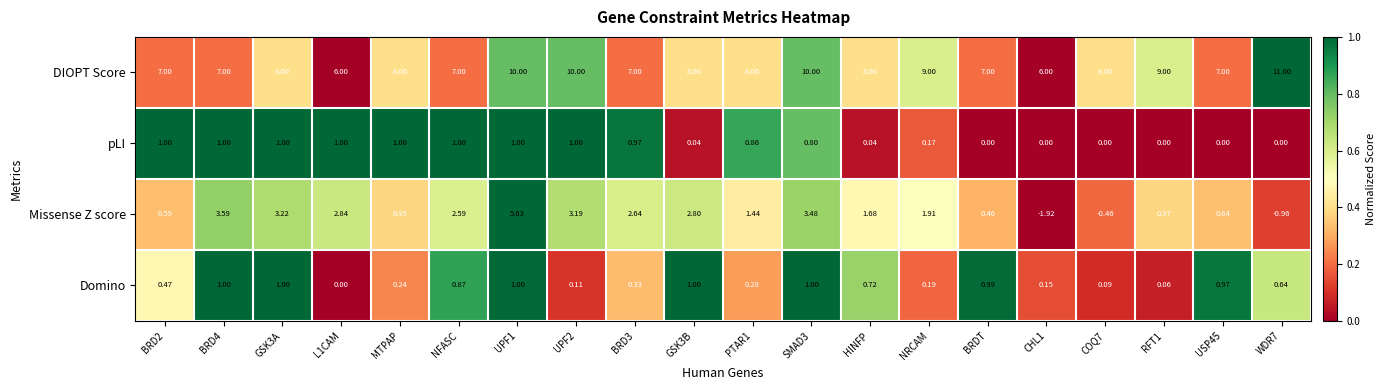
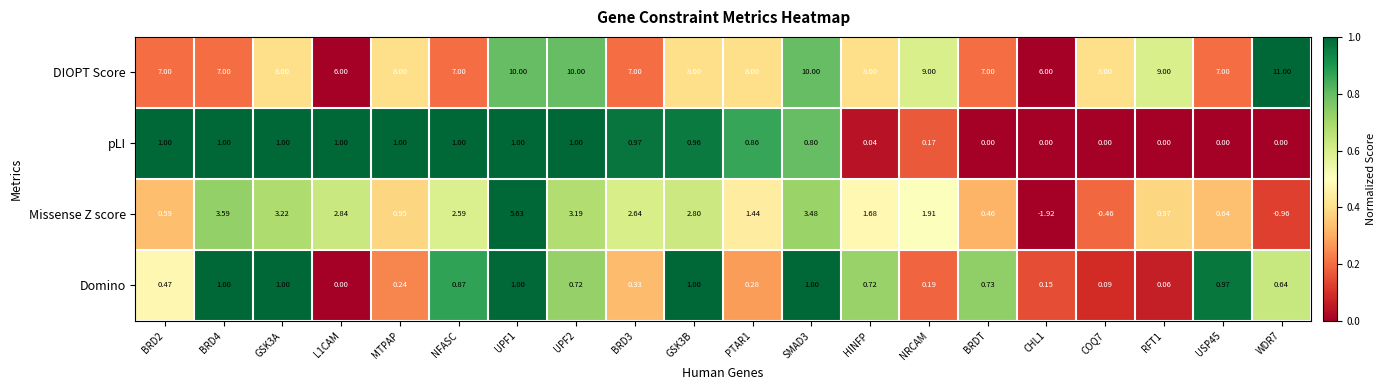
pLI, GSK3B: 0.04 -> 0.96
Domino, UPF2: 0.11 -> 0.72
Domino, BRDT: 0.99 -> 0.73
